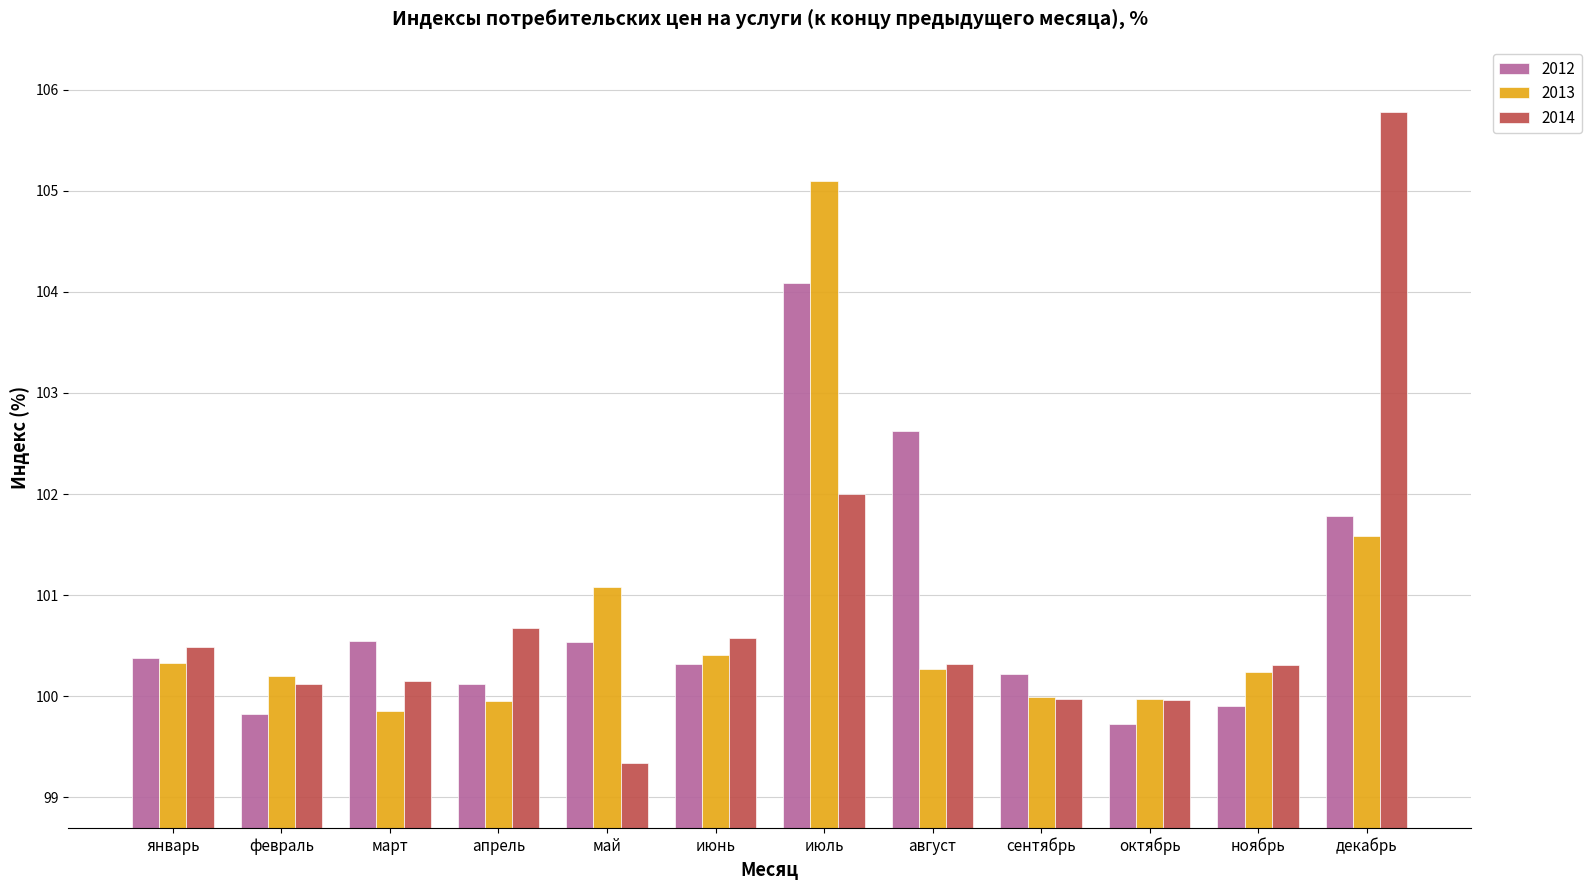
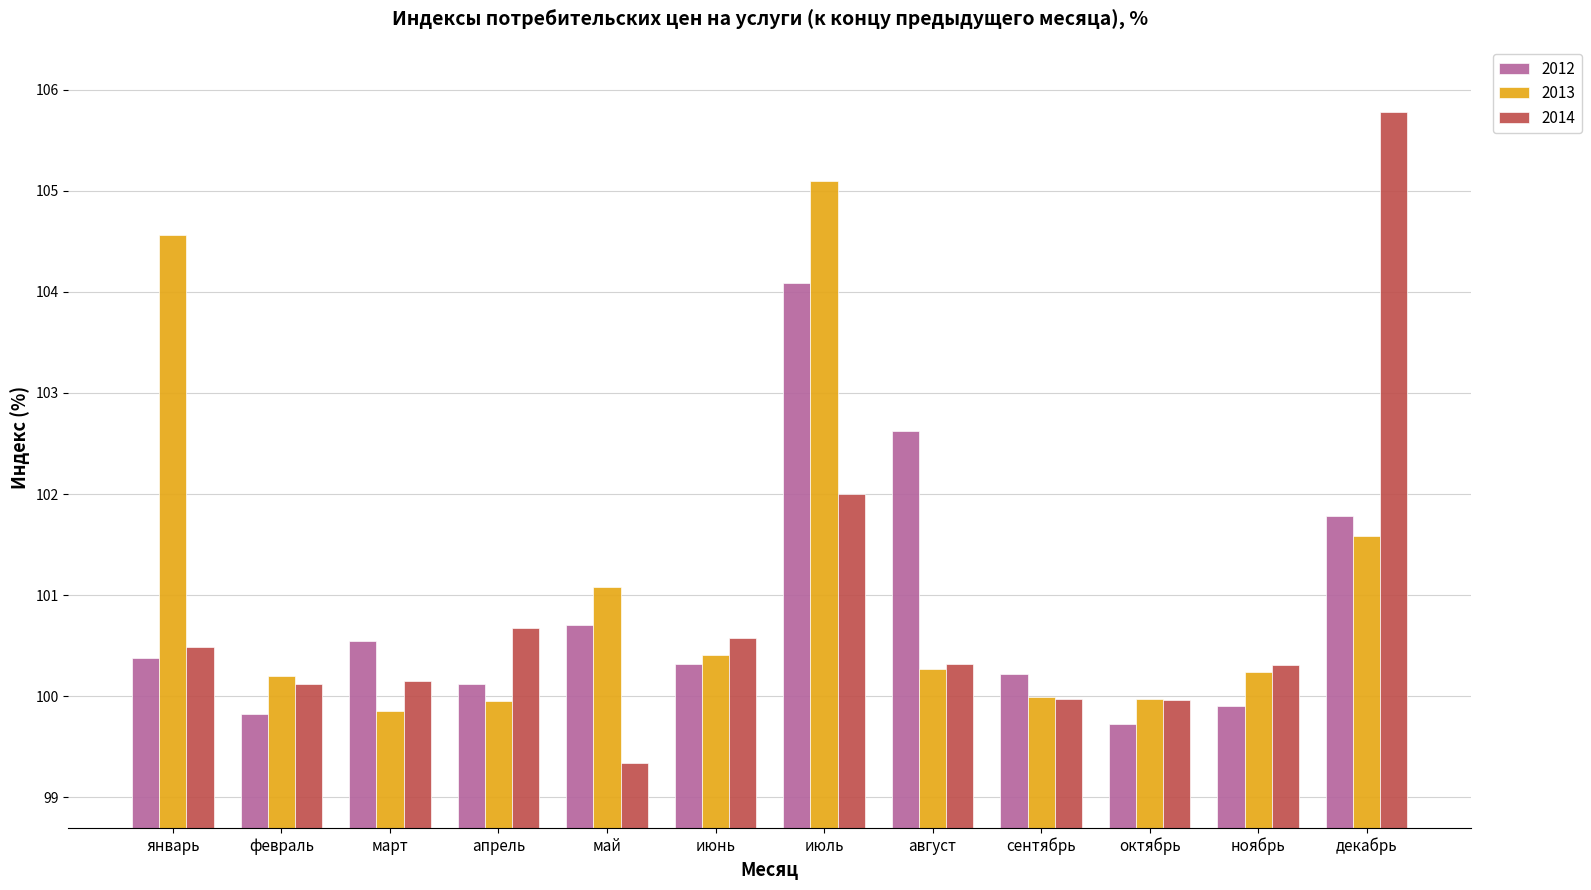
2013, январь: 100.33 -> 104.56
2012, май: 100.54 -> 100.70
